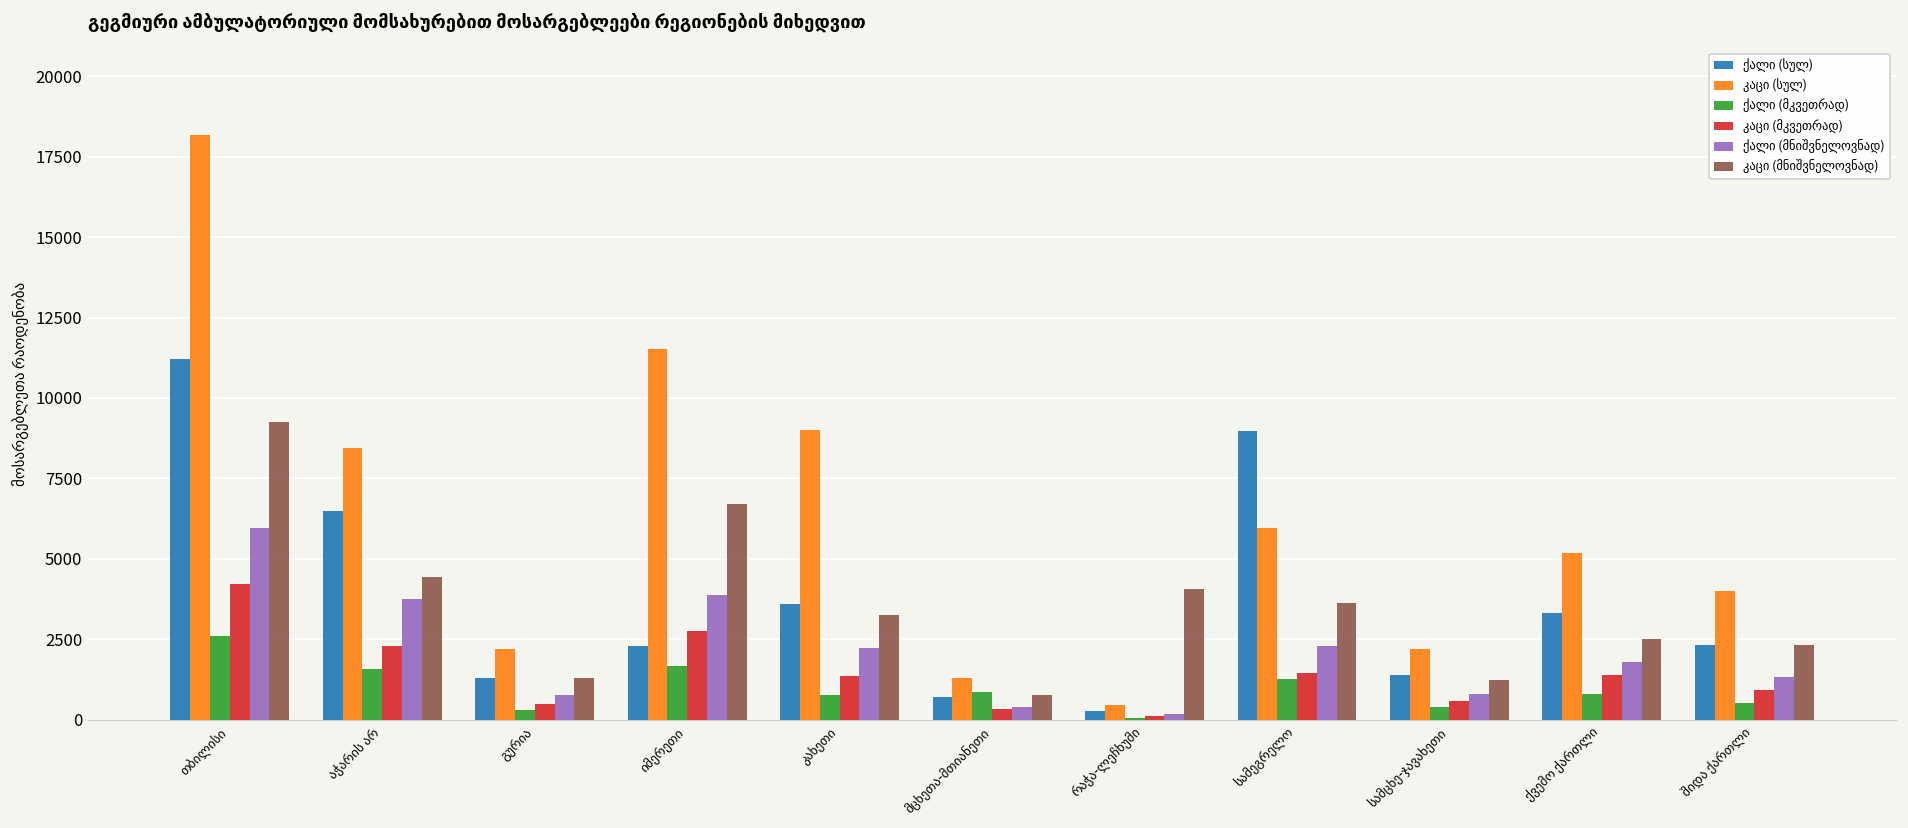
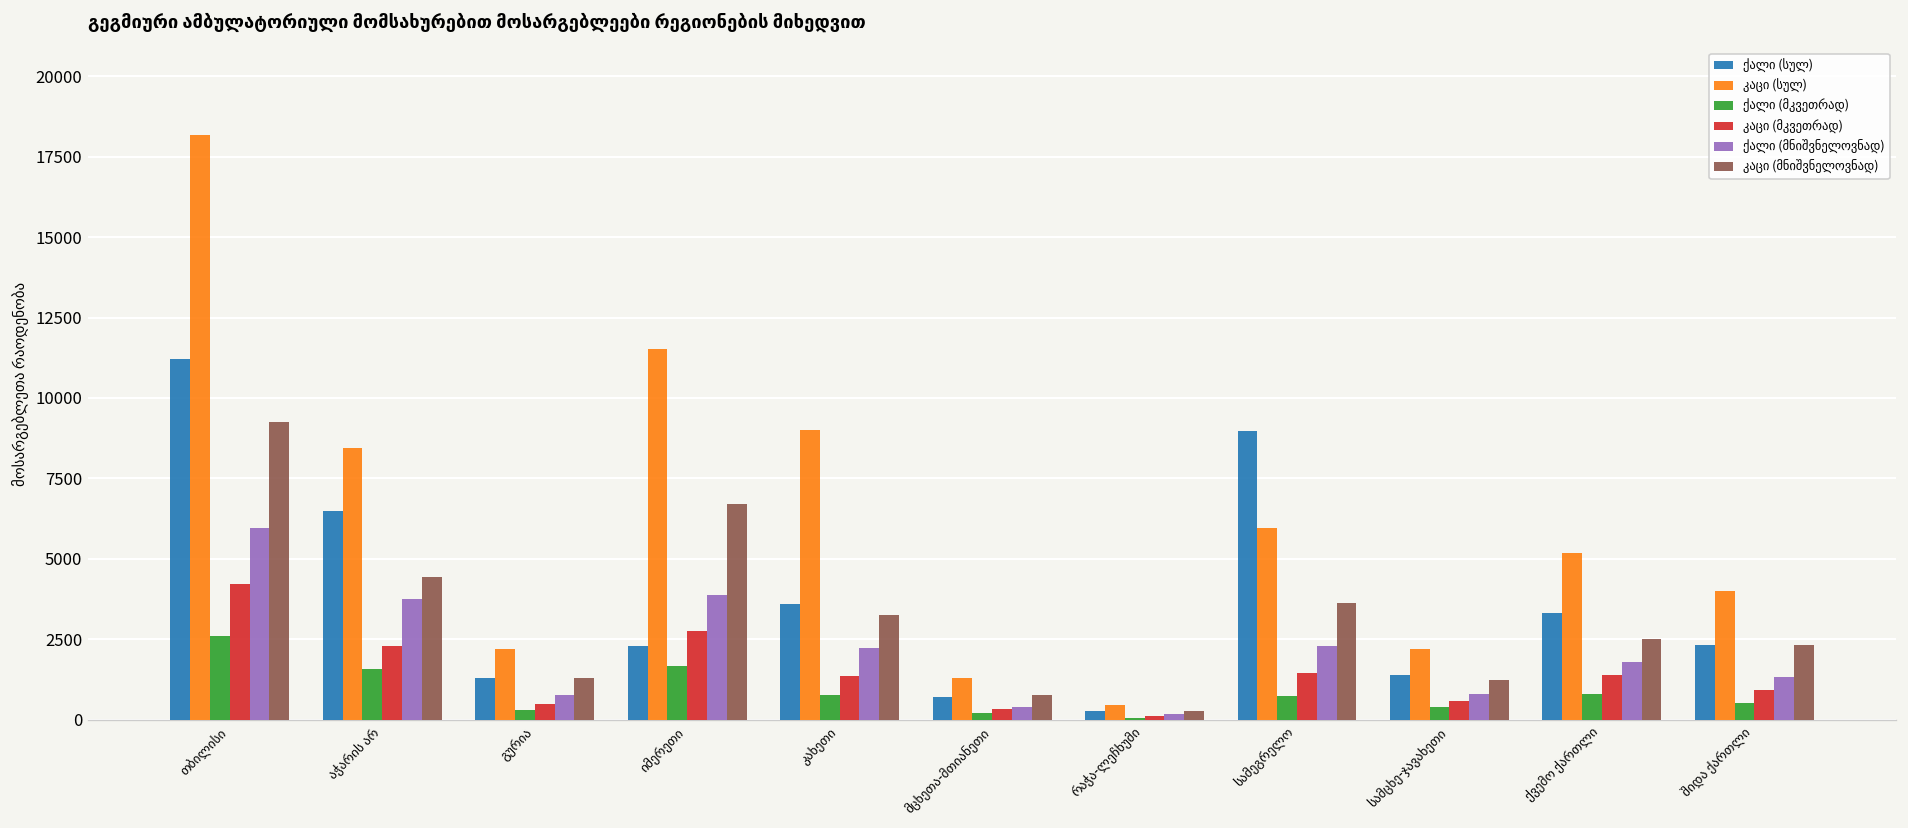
ქალი (მკვეთრად), მცხეთა-მთიანეთი: 900 -> 200
კაცი (მნიშვნელოვნად), რაჭა-ლეჩხუმი: 4100 -> 300
ქალი (მკვეთრად), სამეგრელო: 1300 -> 800
